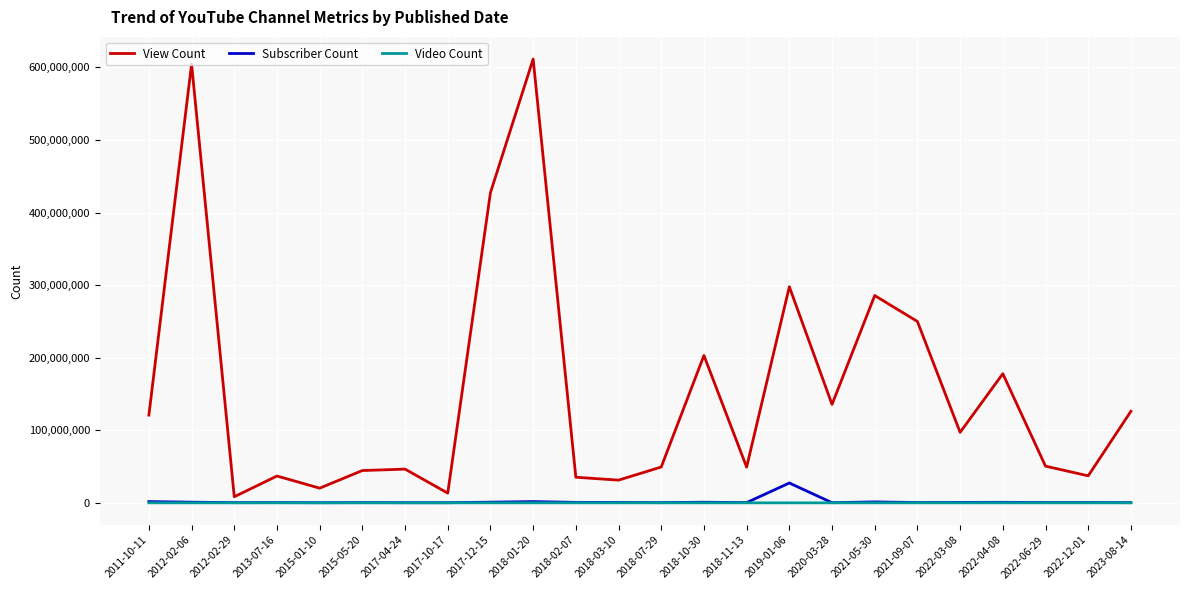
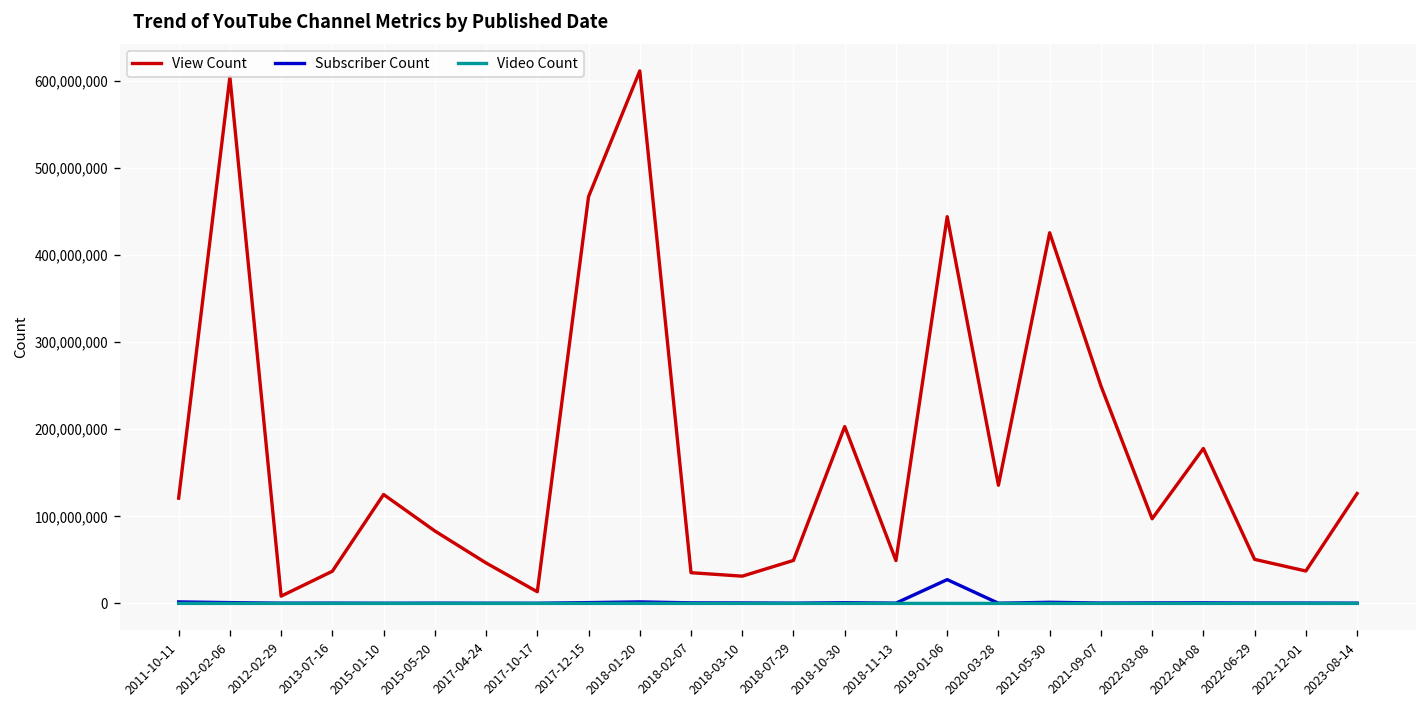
View Count, 2015-01-10: 20,000,000 -> 130,000,000
View Count, 2015-05-20: 40,000,000 -> 80,000,000
View Count, 2017-12-15: 430,000,000 -> 470,000,000
View Count, 2019-01-06: 300,000,000 -> 440,000,000
View Count, 2021-05-30: 290,000,000 -> 430,000,000
